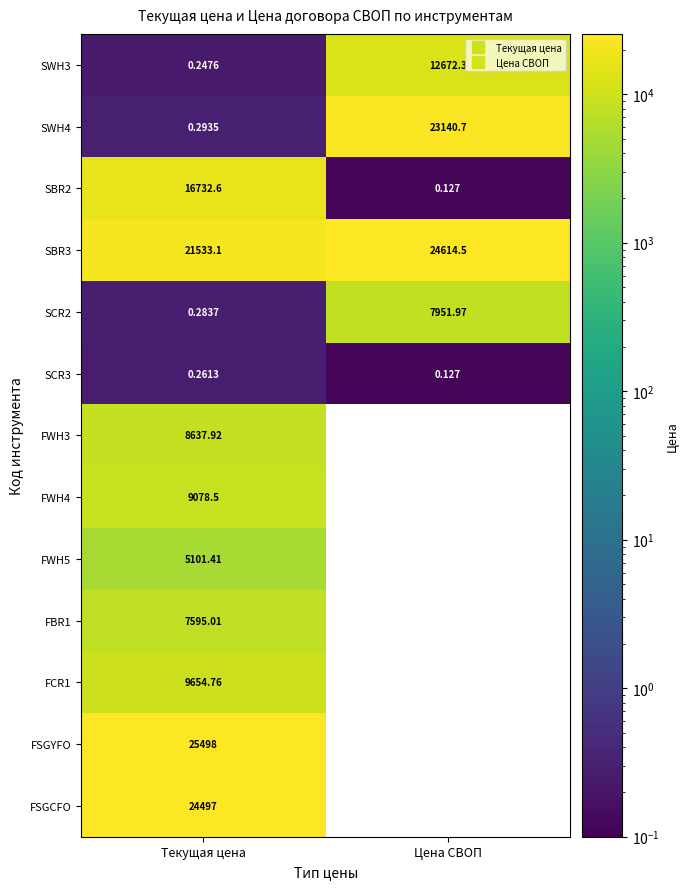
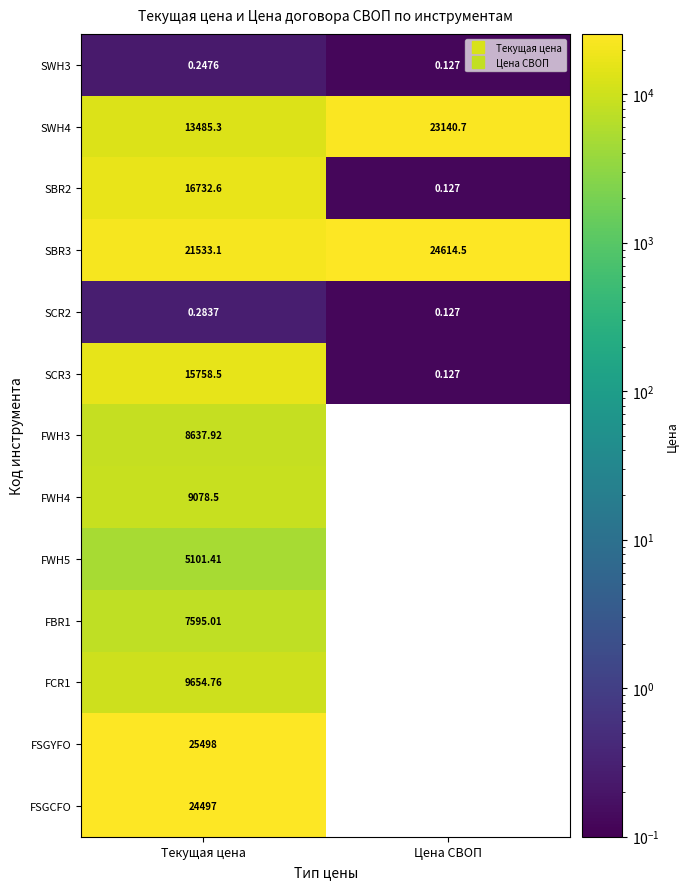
SWH3, Цена СВОП: 12672.3 -> 0.127
SWH4, Текущая цена: 0.2935 -> 13485.3
SCR2, Цена СВОП: 7951.97 -> 0.127
SCR3, Текущая цена: 0.2613 -> 15758.5
